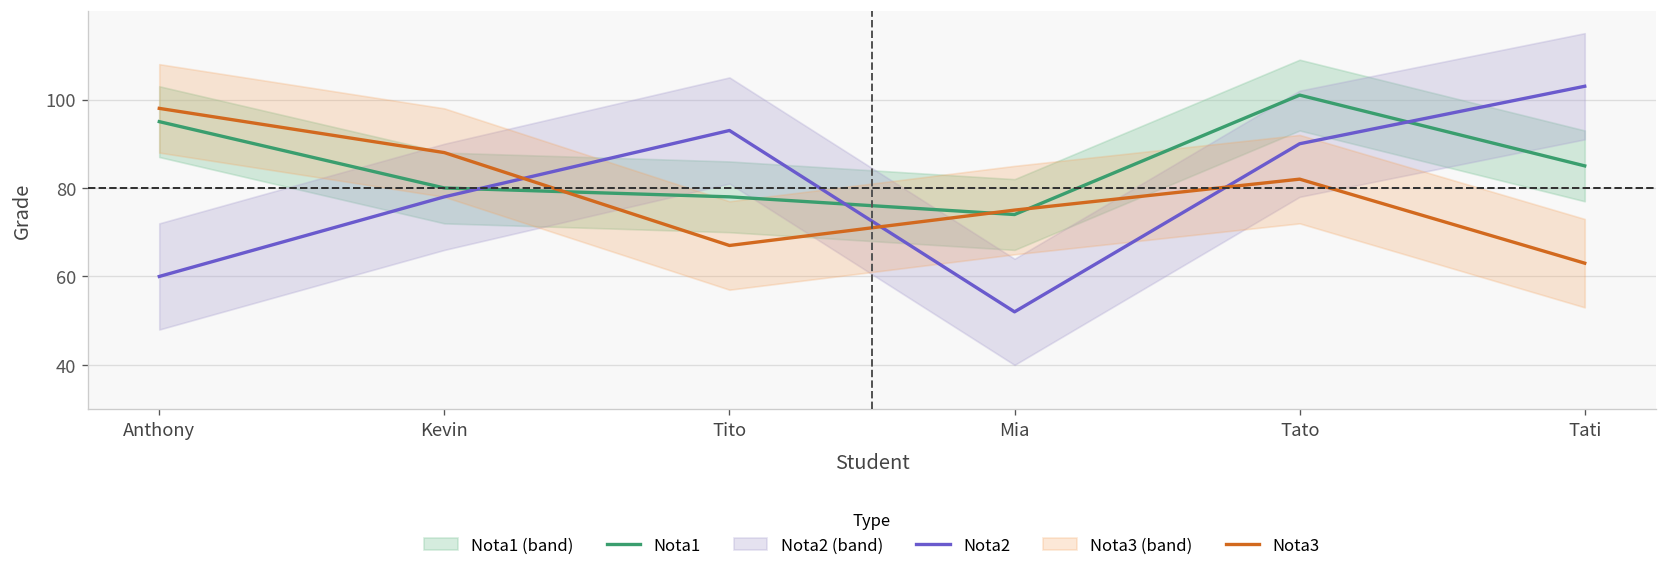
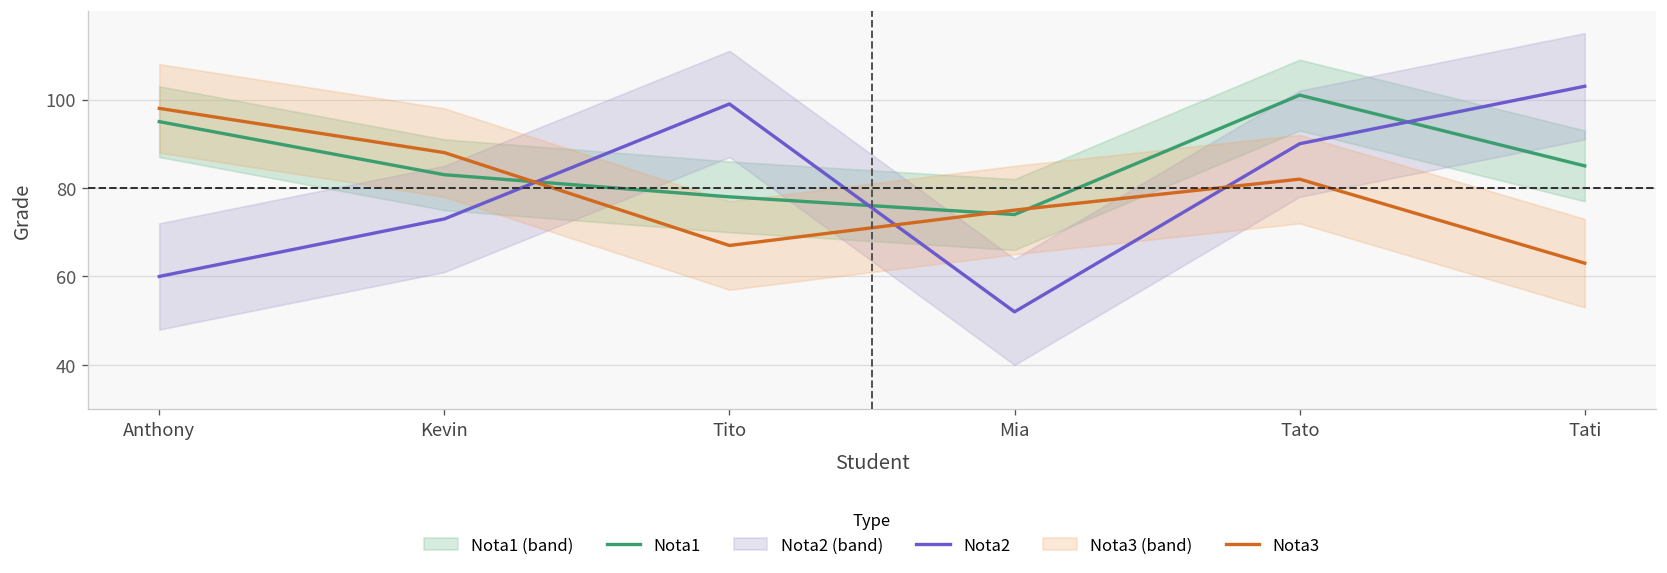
Nota1, Kevin: 80 -> 83
Nota2, Kevin: 78 -> 73
Nota2, Tito: 93 -> 99
